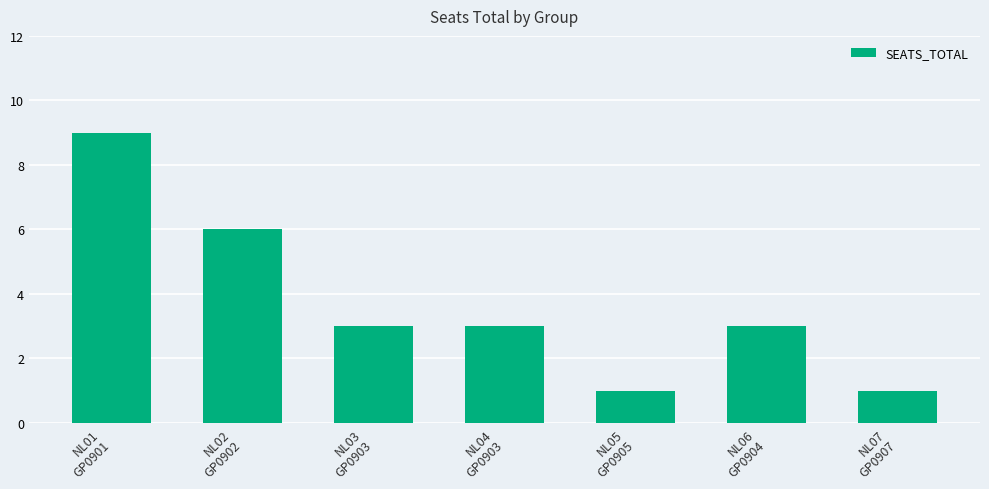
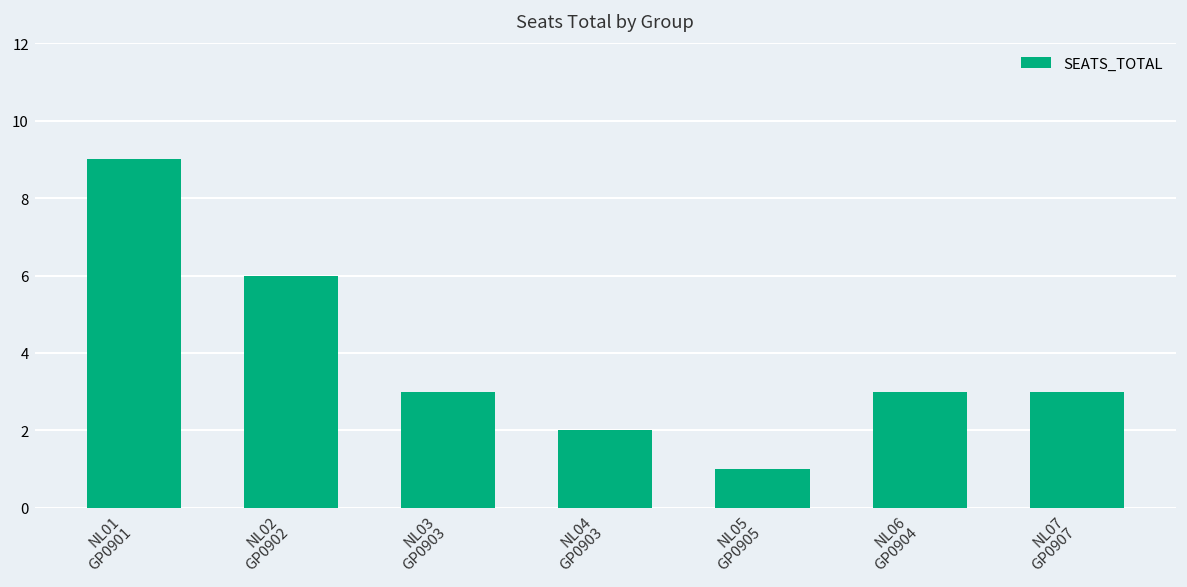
NL04 GP0903: 3 -> 2
NL07 GP0907: 1 -> 3
